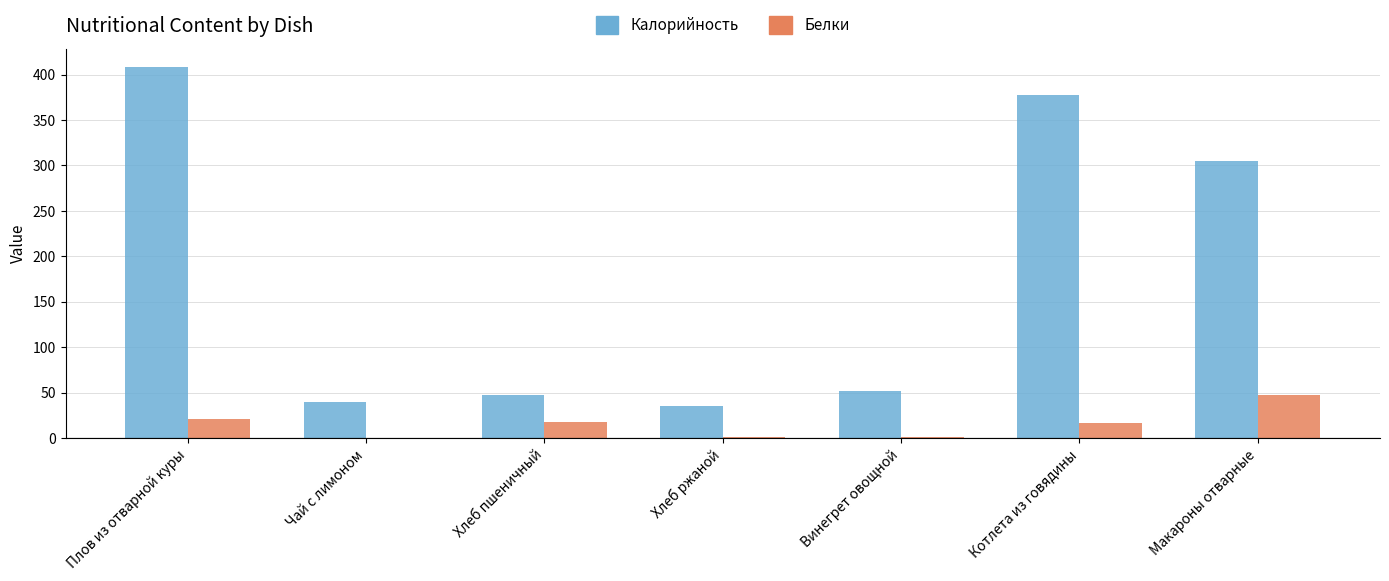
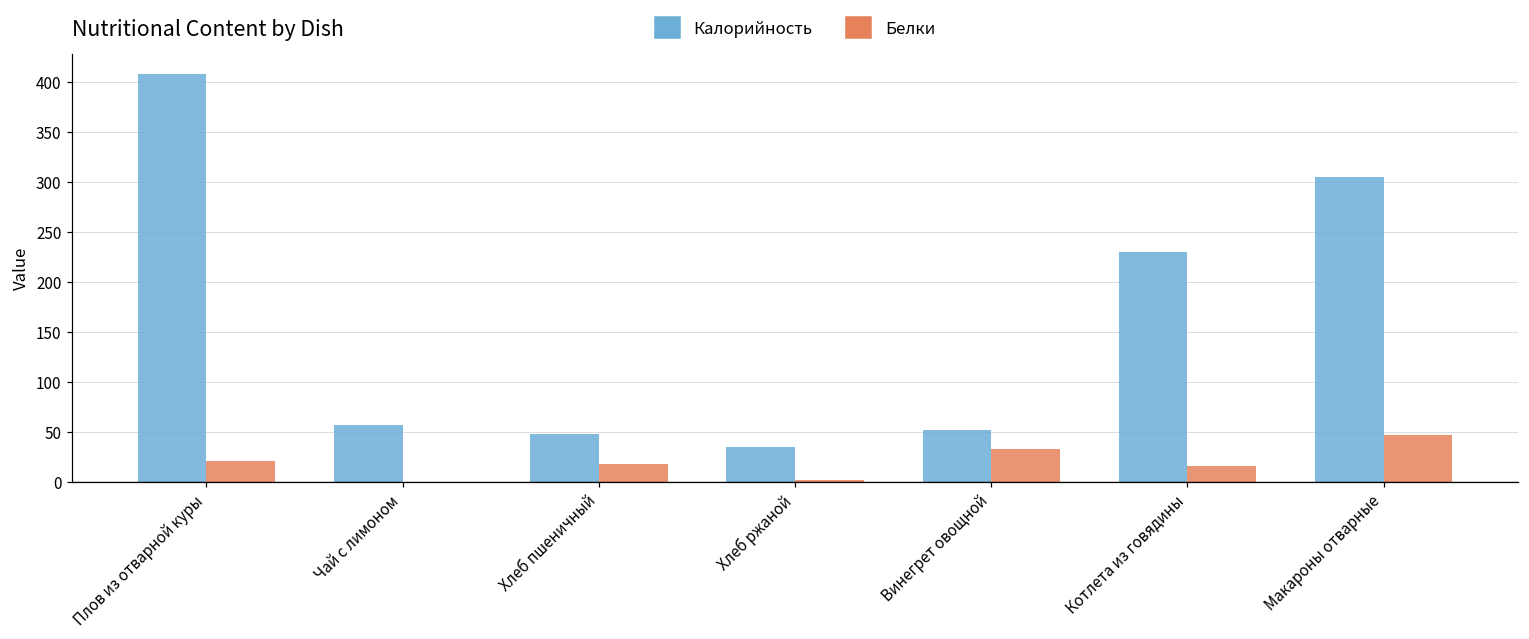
Калорийность, Чай с лимоном: 40 -> 60
Белки, Винегрет овощной: 0 -> 30
Калорийность, Котлета из говядины: 380 -> 230
